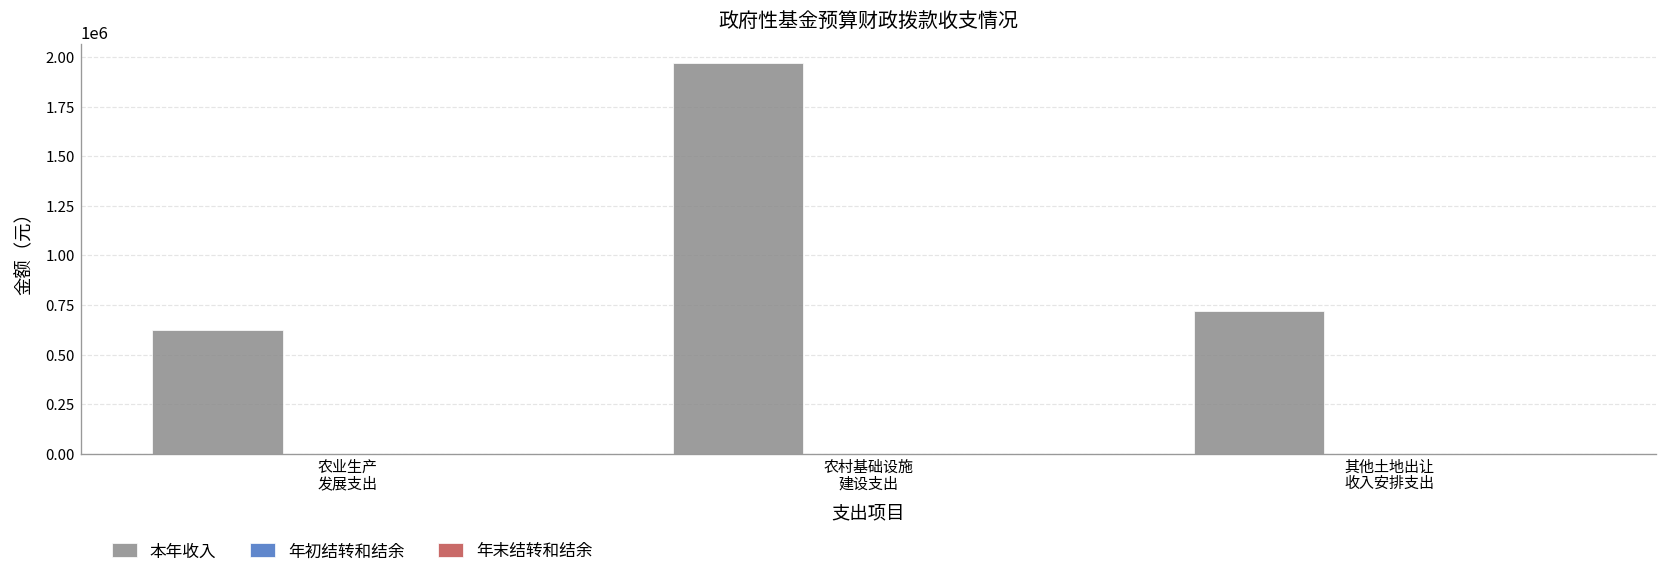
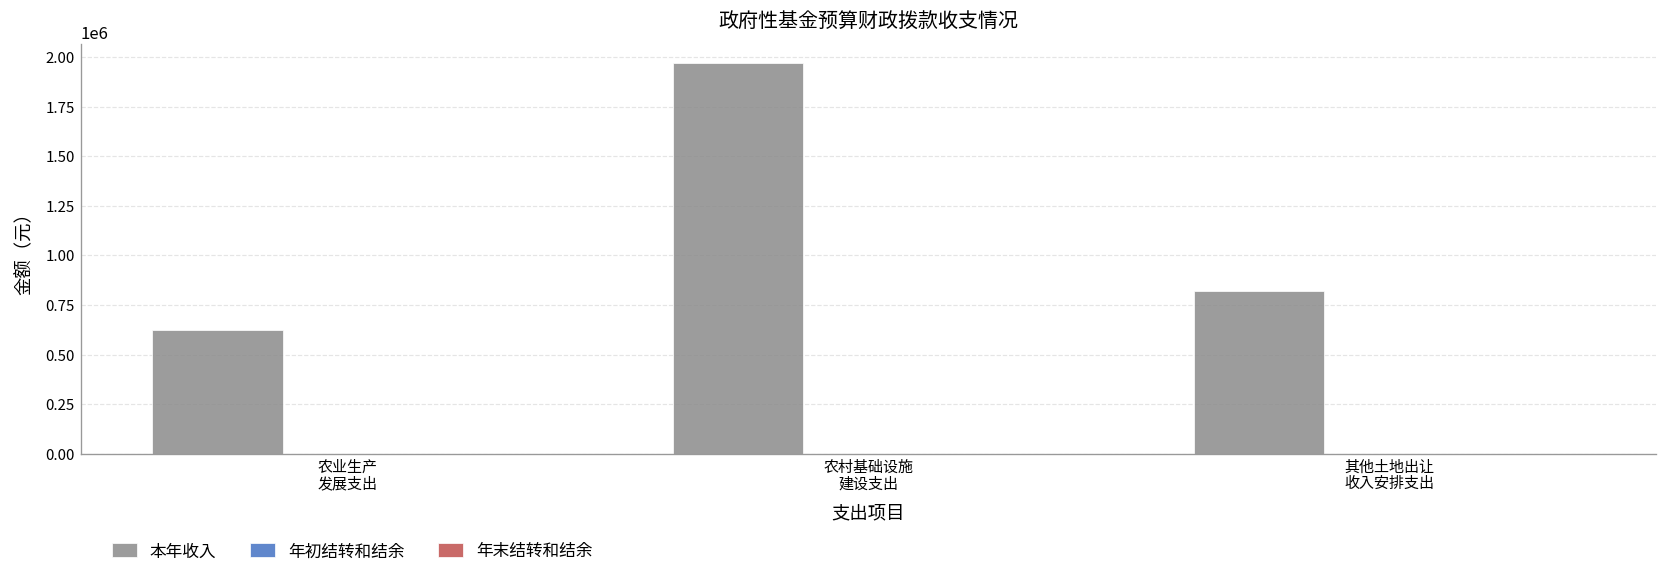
本年收入, 其他土地出让 收入安排支出: 720000 -> 820000
